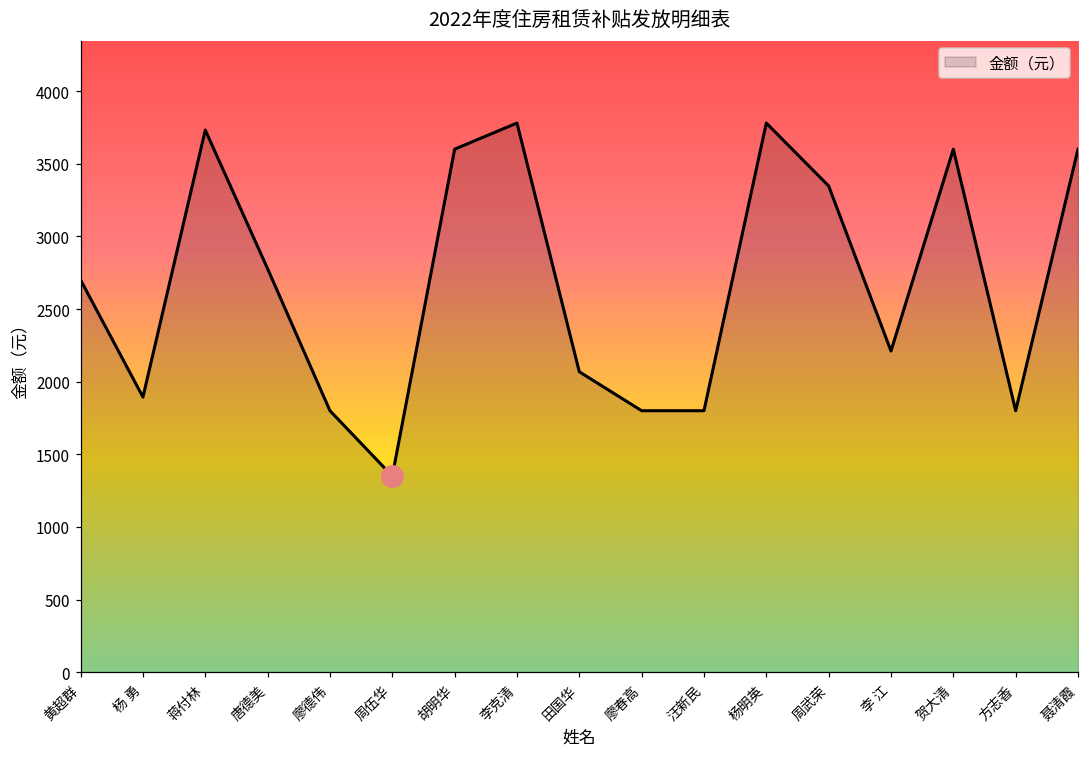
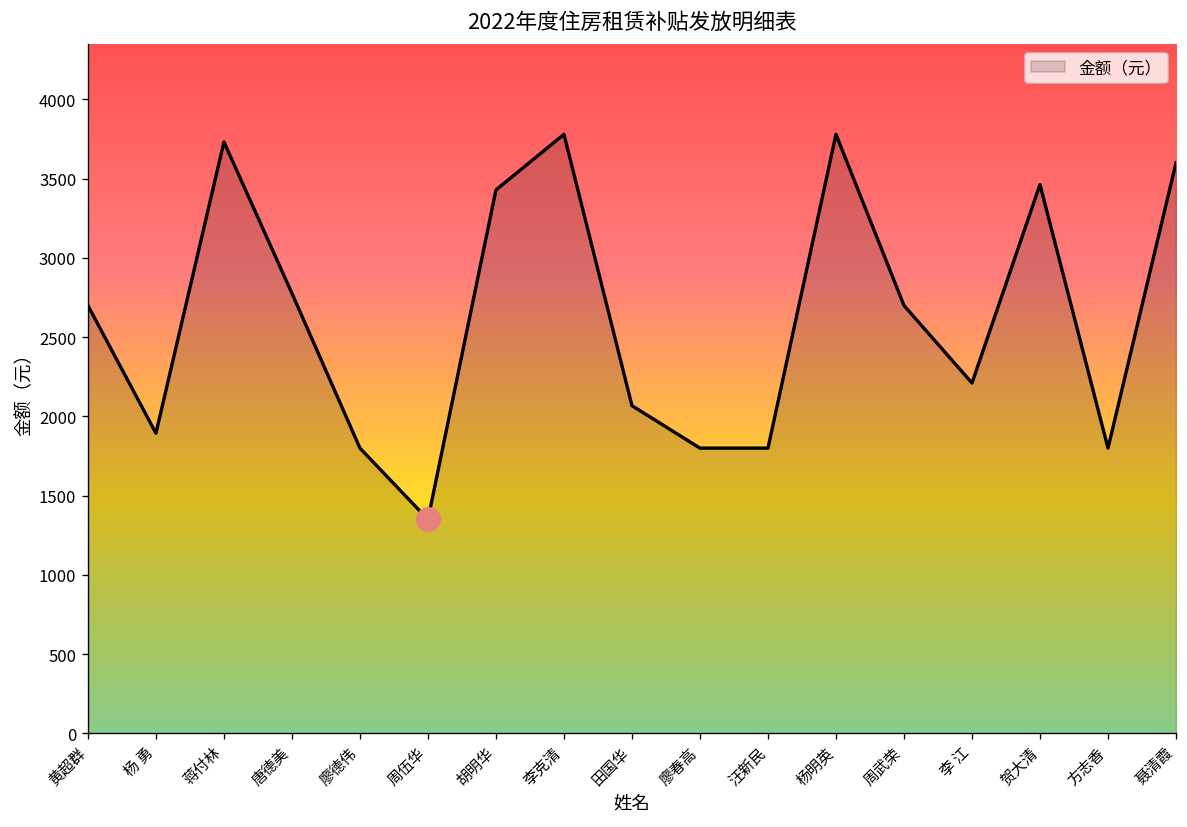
金额（元）, 胡明华: 3600 -> 3430
金额（元）, 周武荣: 3350 -> 2700
金额（元）, 贺大清: 3600 -> 3460
